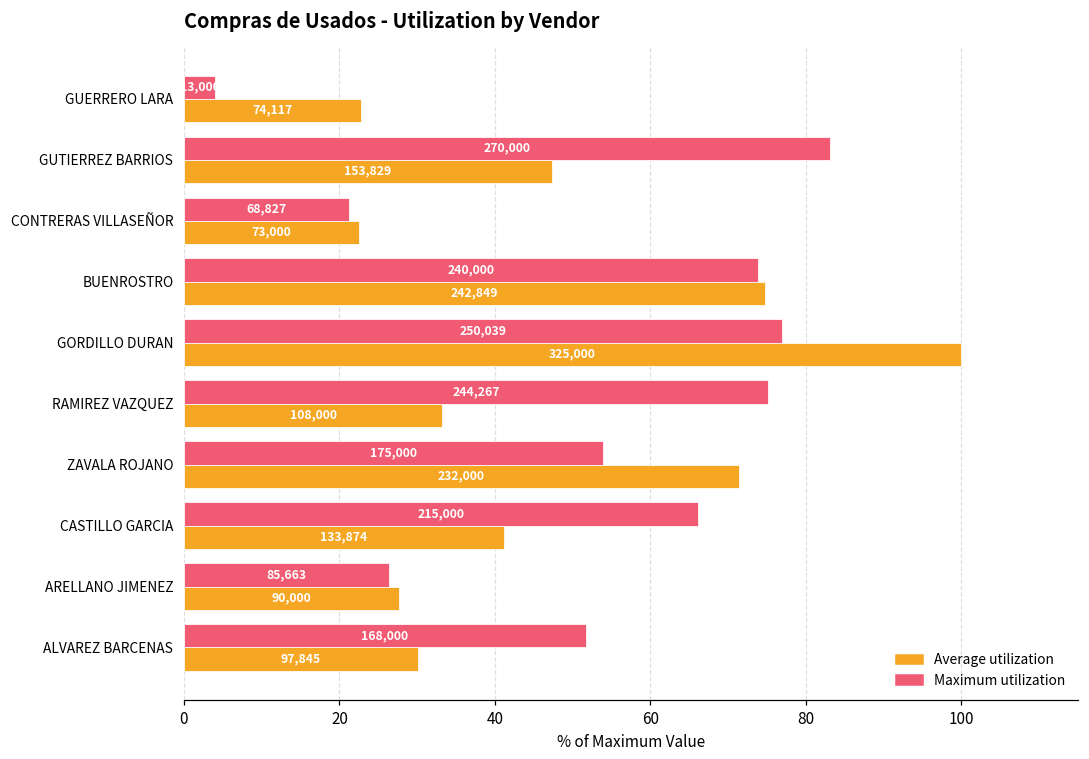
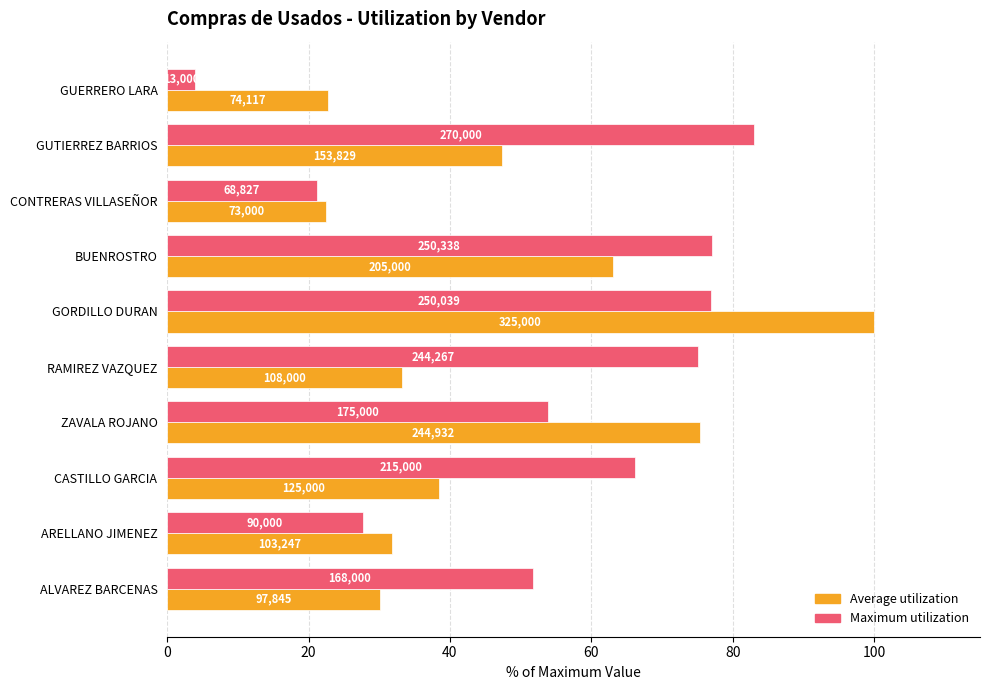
Maximum utilization, BUENROSTRO: 240,000 -> 250,338
Average utilization, BUENROSTRO: 242,849 -> 205,000
Average utilization, ZAVALA ROJANO: 232,000 -> 244,932
Average utilization, CASTILLO GARCIA: 133,874 -> 125,000
Maximum utilization, ARELLANO JIMENEZ: 85,663 -> 90,000
Average utilization, ARELLANO JIMENEZ: 90,000 -> 103,247
